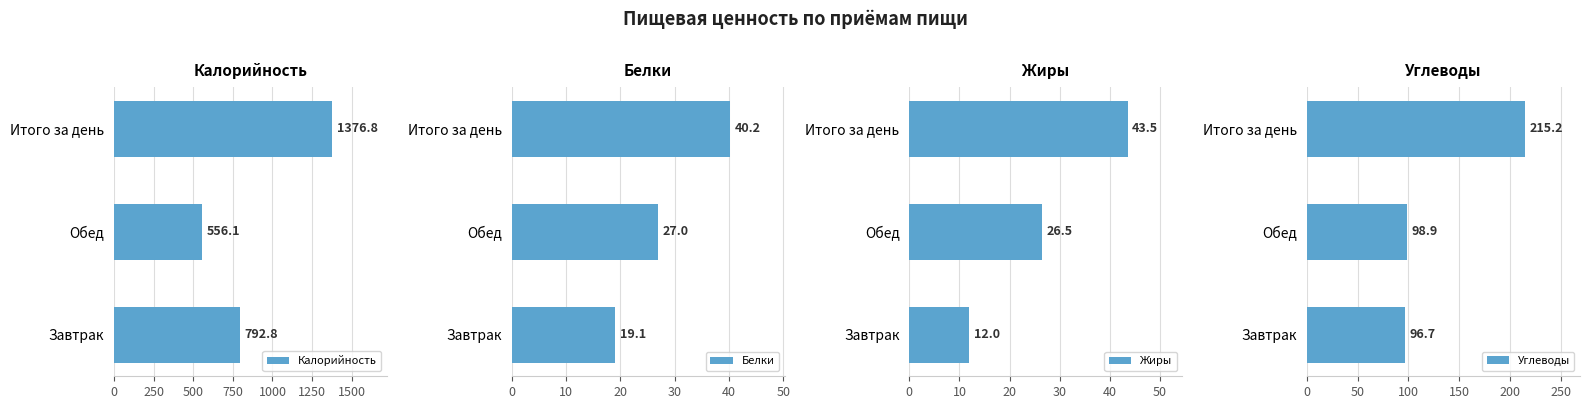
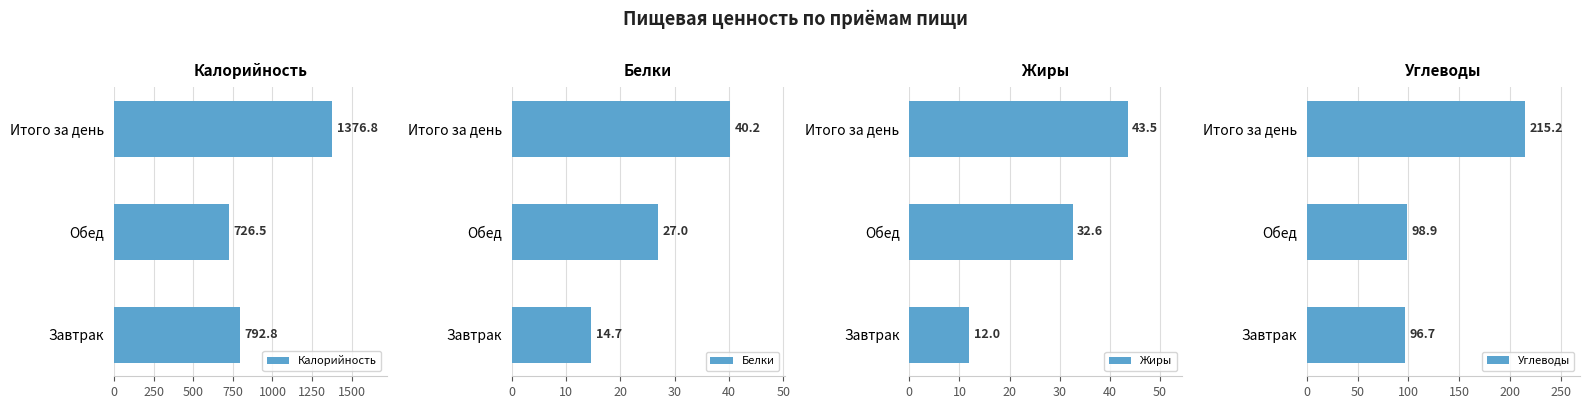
Калорийность, Обед: 556.1 -> 726.5
Белки, Завтрак: 19.1 -> 14.7
Жиры, Обед: 26.5 -> 32.6
